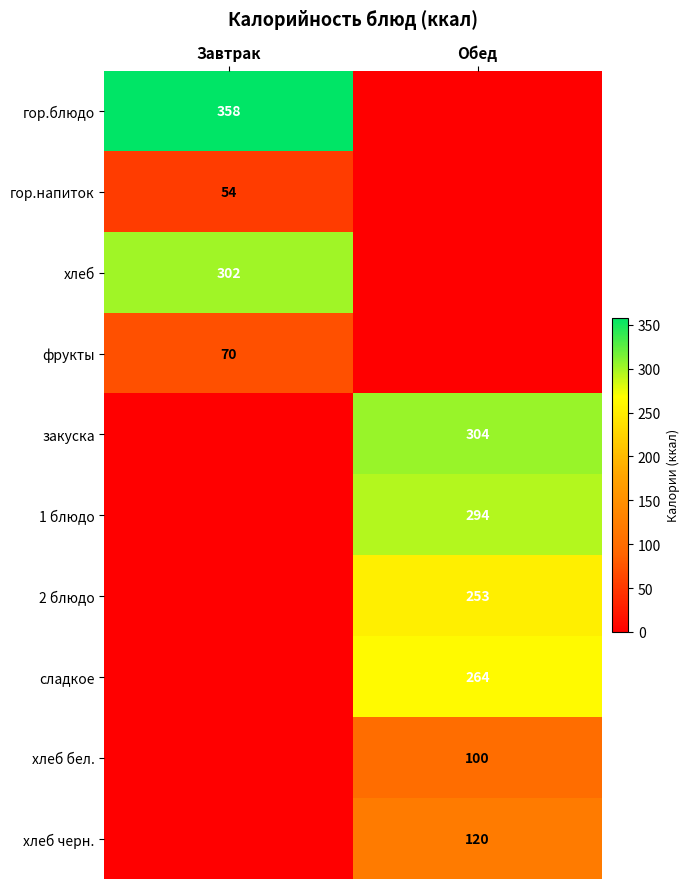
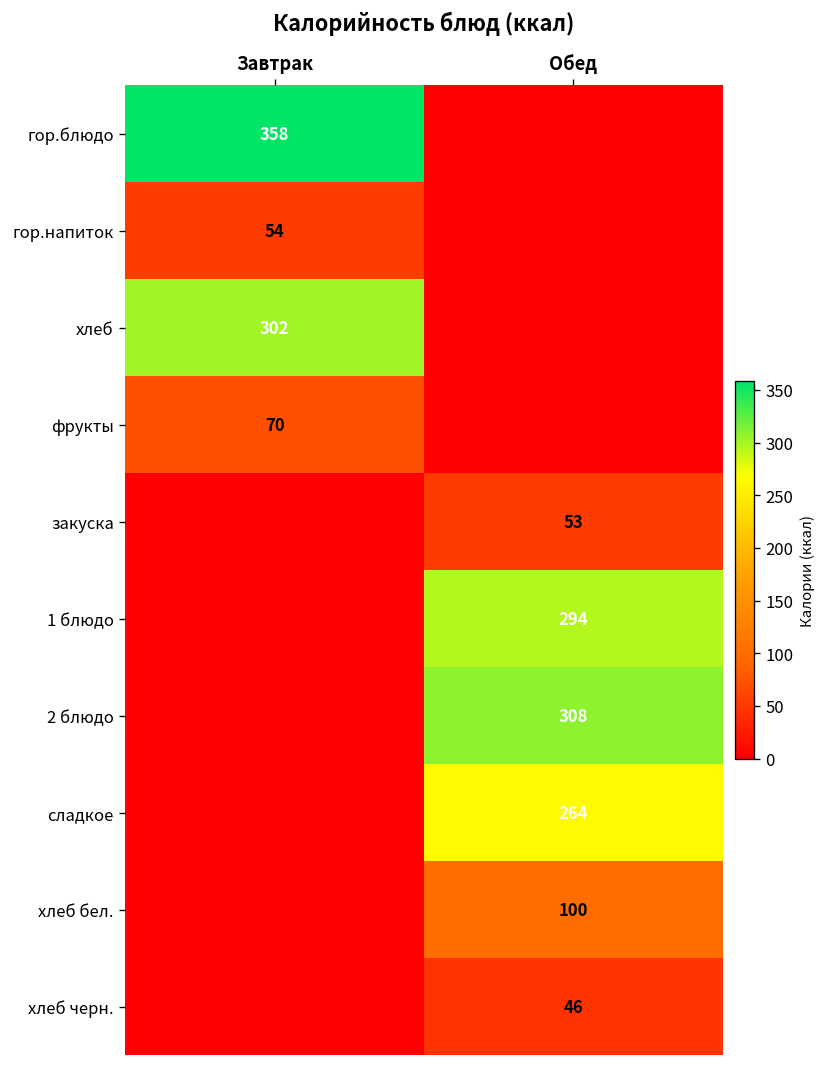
закуска, Обед: 304 -> 53
2 блюдо, Обед: 253 -> 308
хлеб черн., Обед: 120 -> 46
